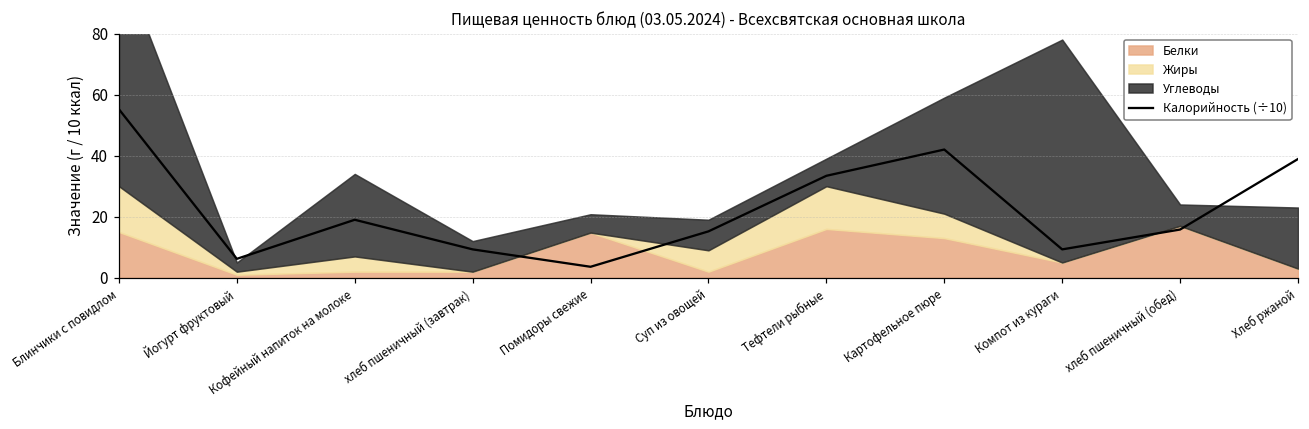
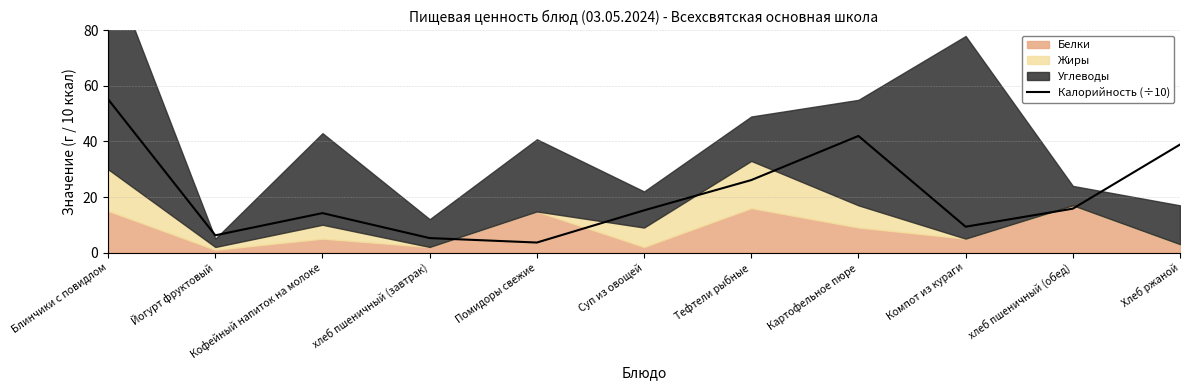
Калорийность (÷10), Кофейный напиток на молоке: 19 -> 14
Белки, Кофейный напиток на молоке: 2 -> 5
Углеводы, Кофейный напиток на молоке: 27 -> 33
Калорийность (÷10), хлеб пшеничный (завтрак): 9 -> 5
Углеводы, Помидоры свежие: 6 -> 26
Углеводы, Суп из овощей: 10 -> 13
Калорийность (÷10), Тефтели рыбные: 33 -> 26
Жиры, Тефтели рыбные: 14 -> 17
Углеводы, Тефтели рыбные: 9 -> 16
Белки, Картофельное пюре: 13 -> 9
Углеводы, Хлеб ржаной: 20 -> 14
